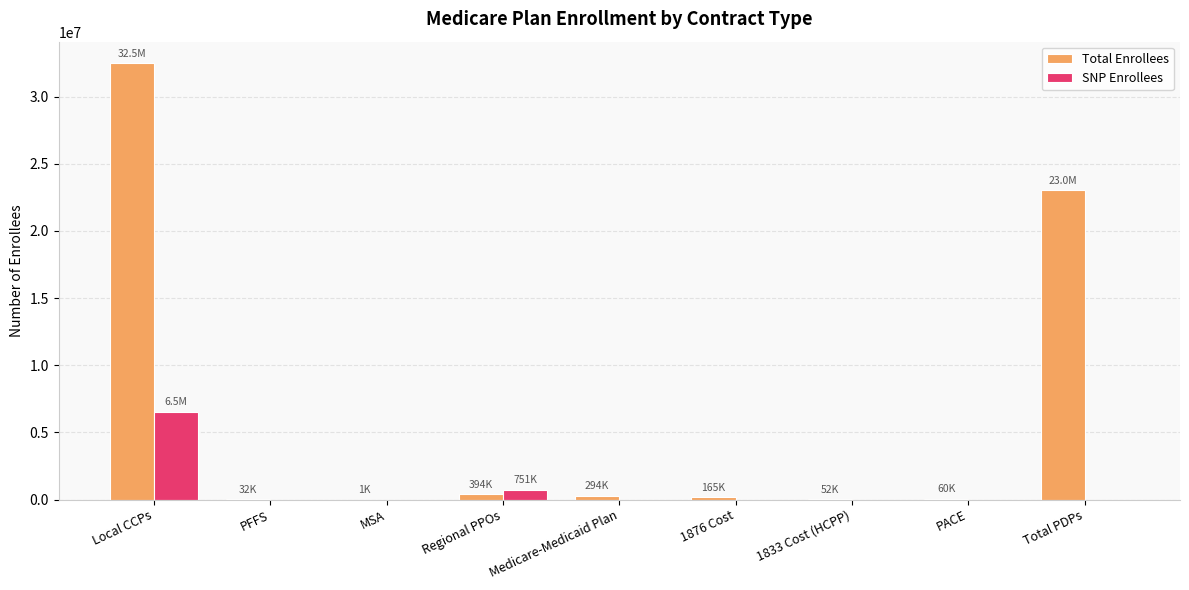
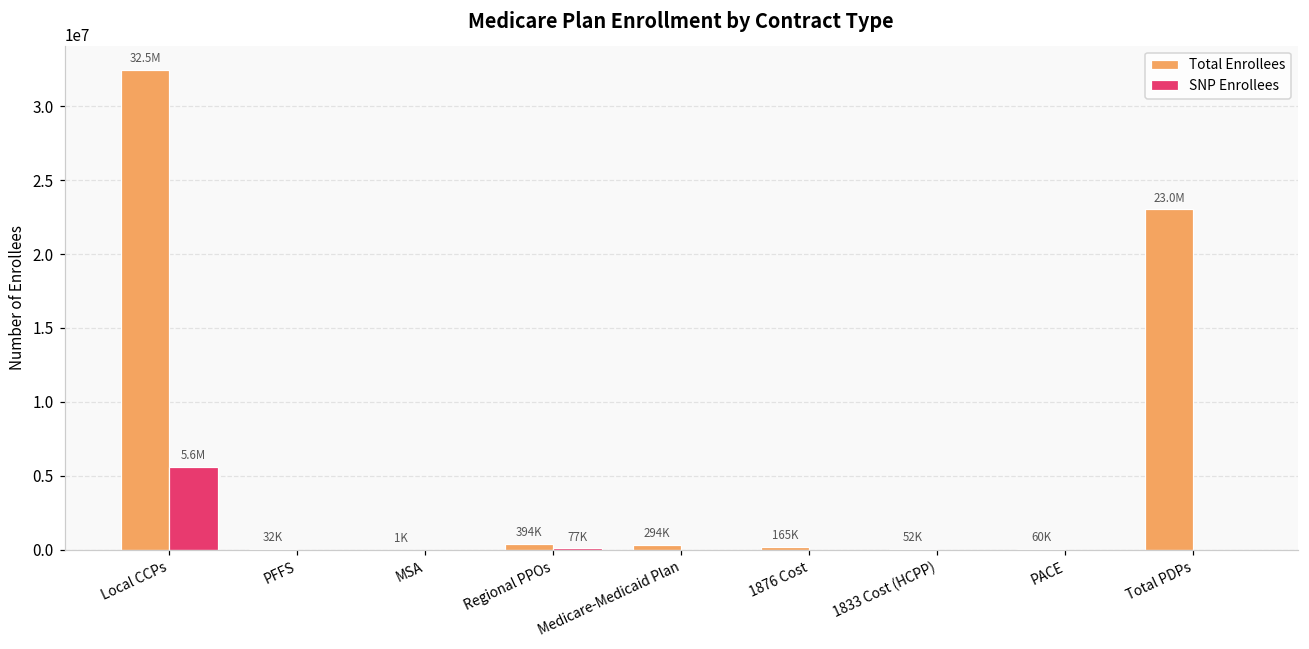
SNP Enrollees, Local CCPs: 6.5M -> 5.6M
SNP Enrollees, Regional PPOs: 751K -> 77K
